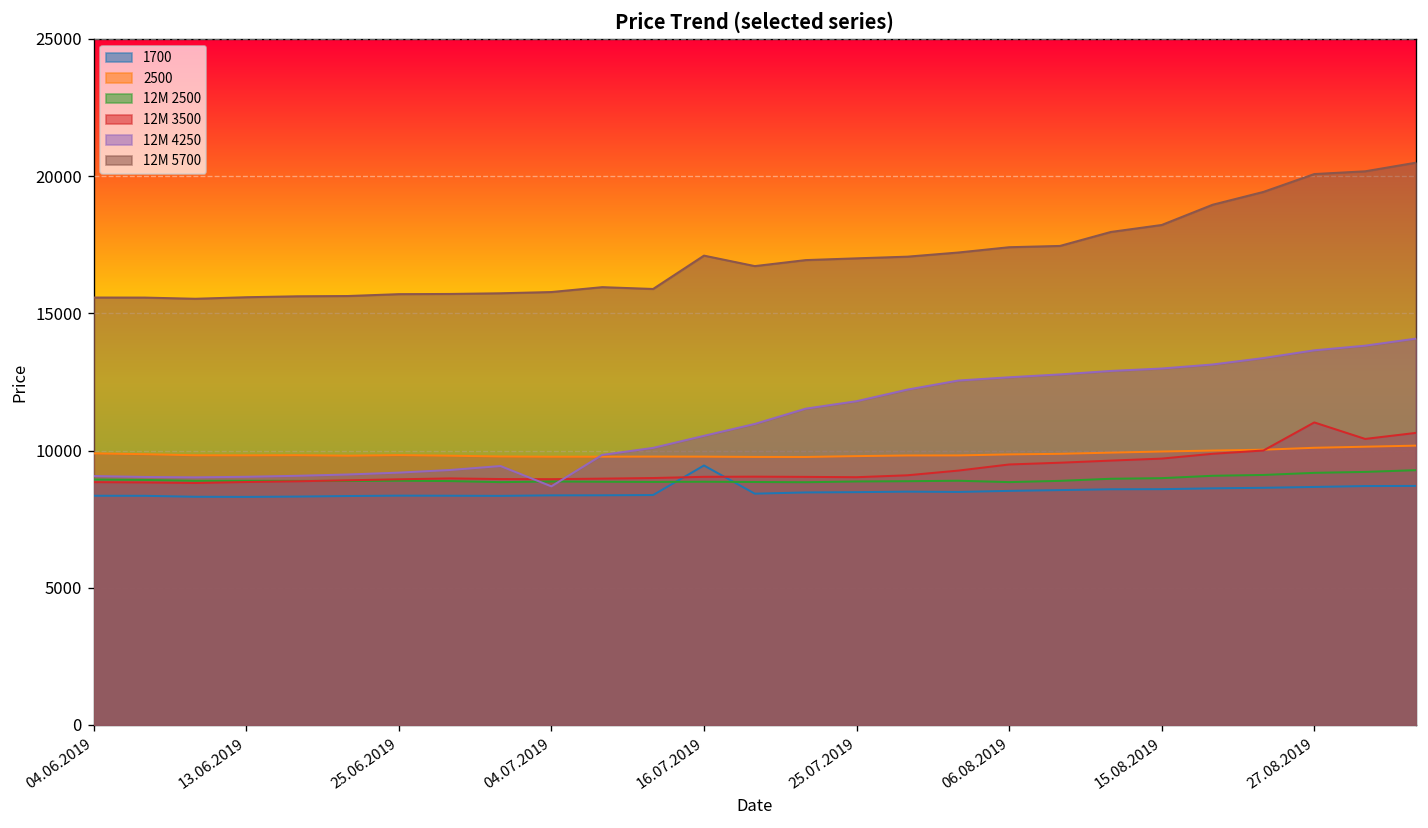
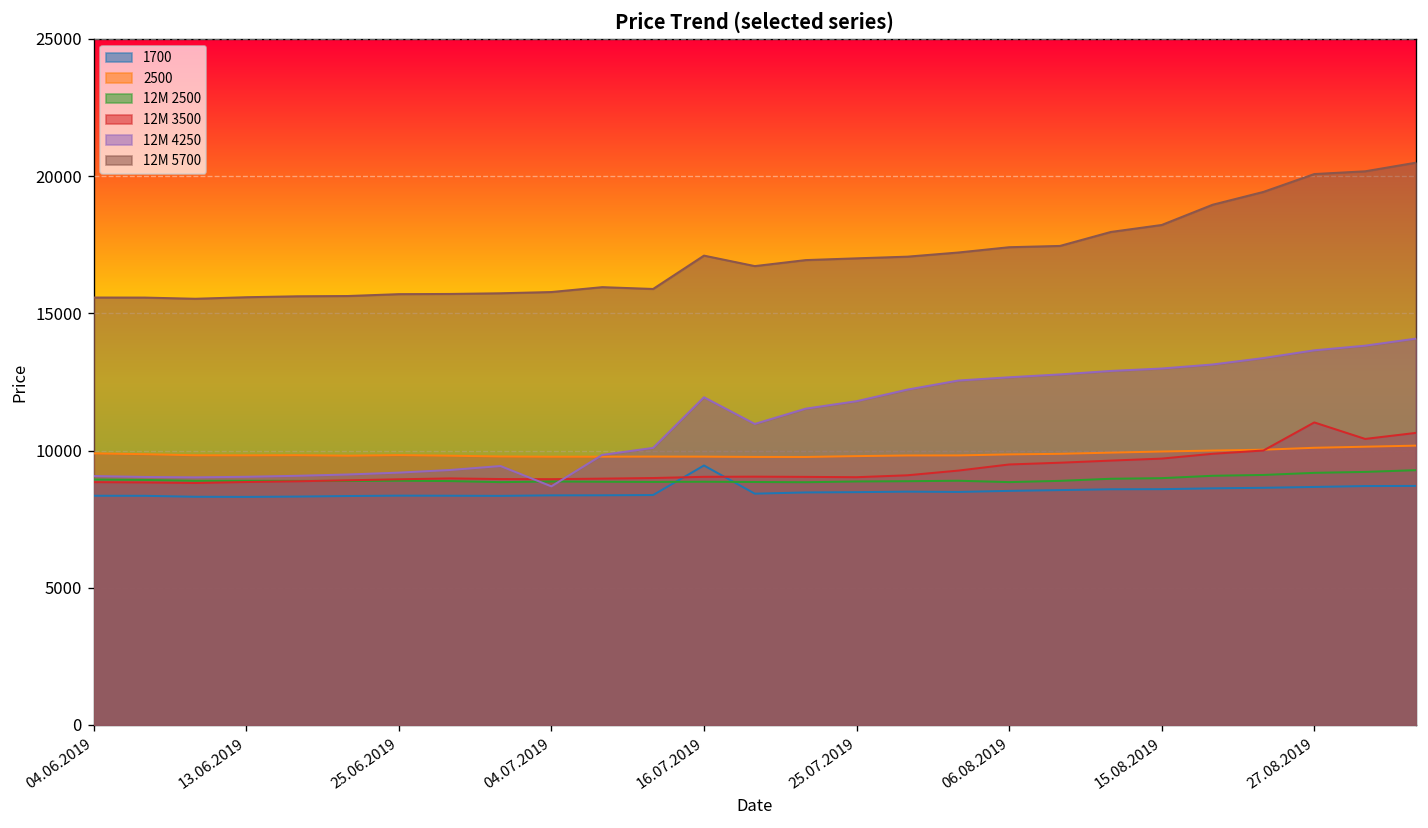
12M 4250, 16.07.2019: 10500 -> 11900
